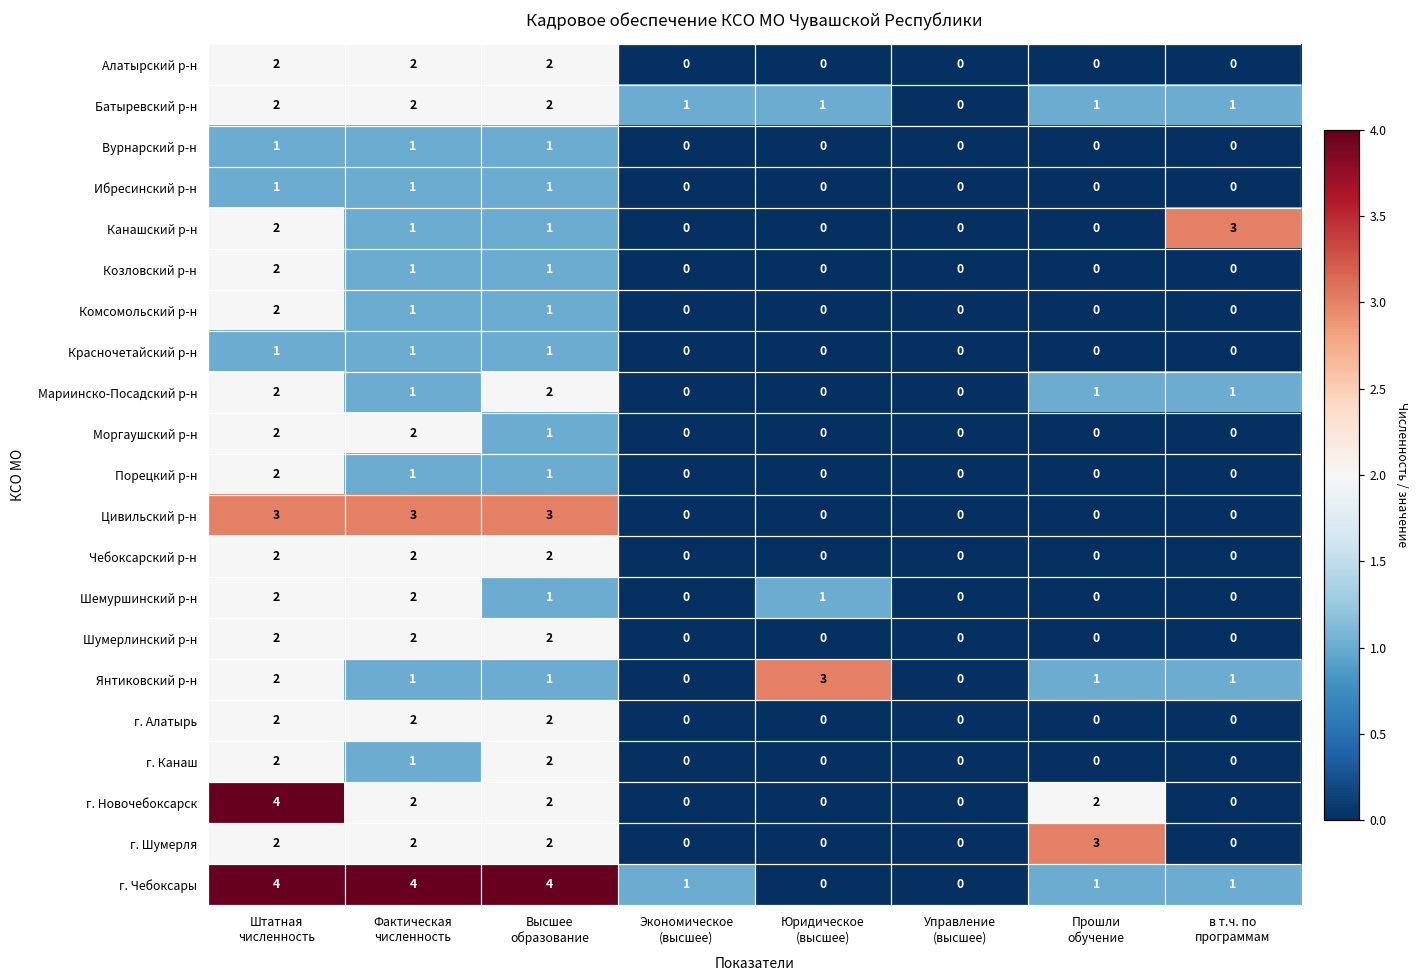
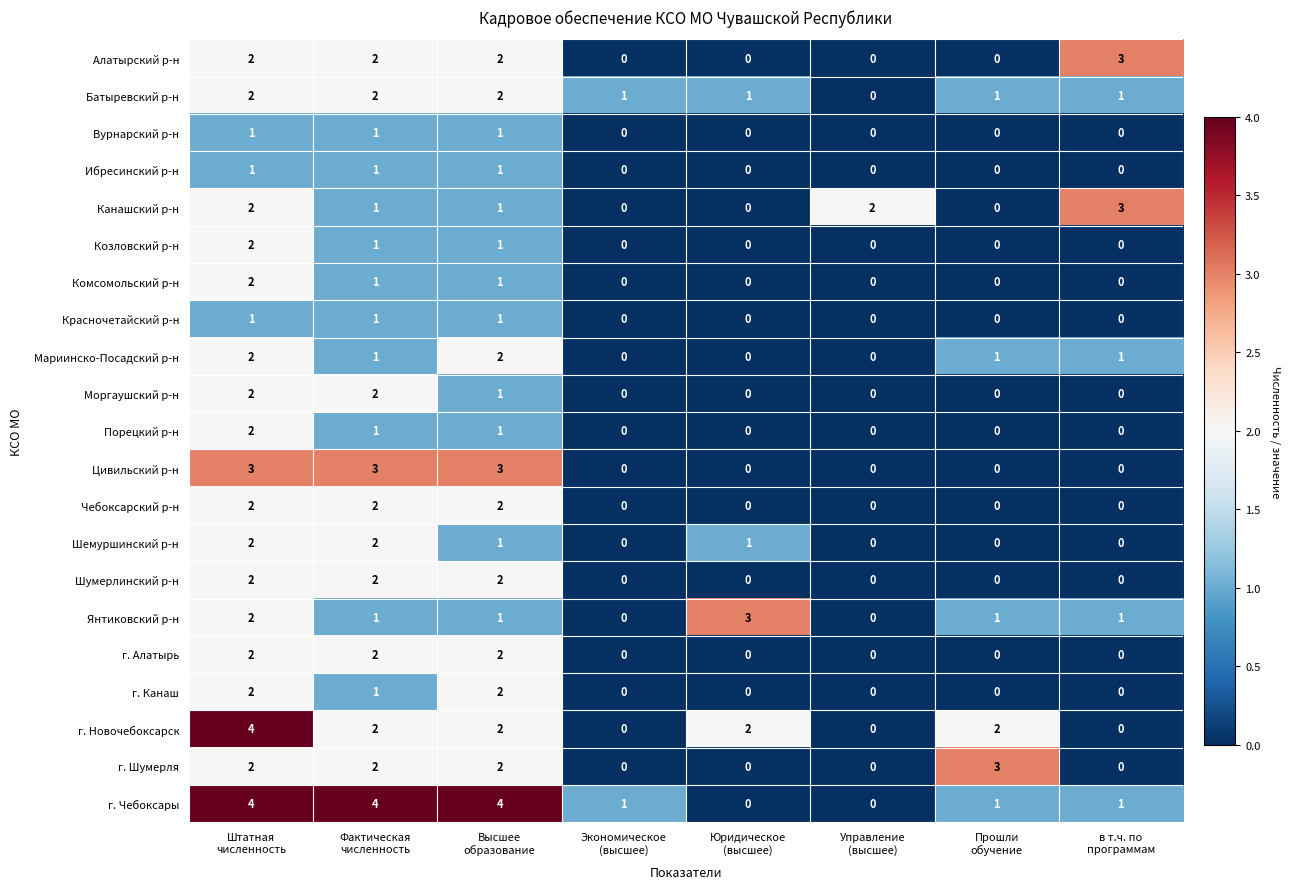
Алатырский р-н, в т.ч. по программам: 0 -> 3
Канашский р-н, Управление (высшее): 0 -> 2
г. Новочебоксарск, Юридическое (высшее): 0 -> 2
